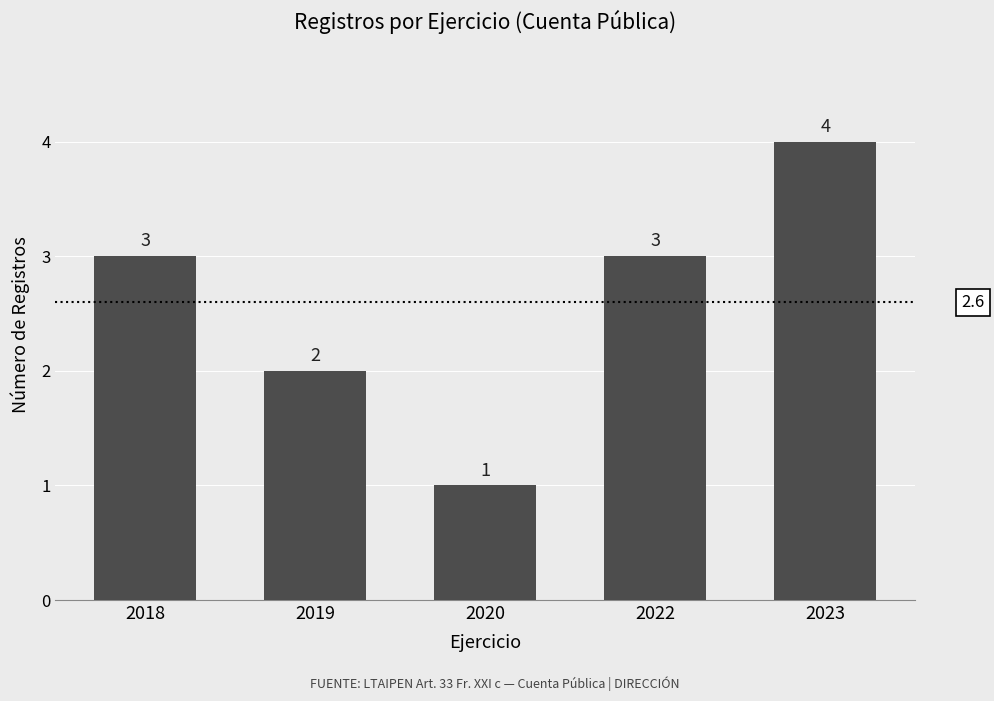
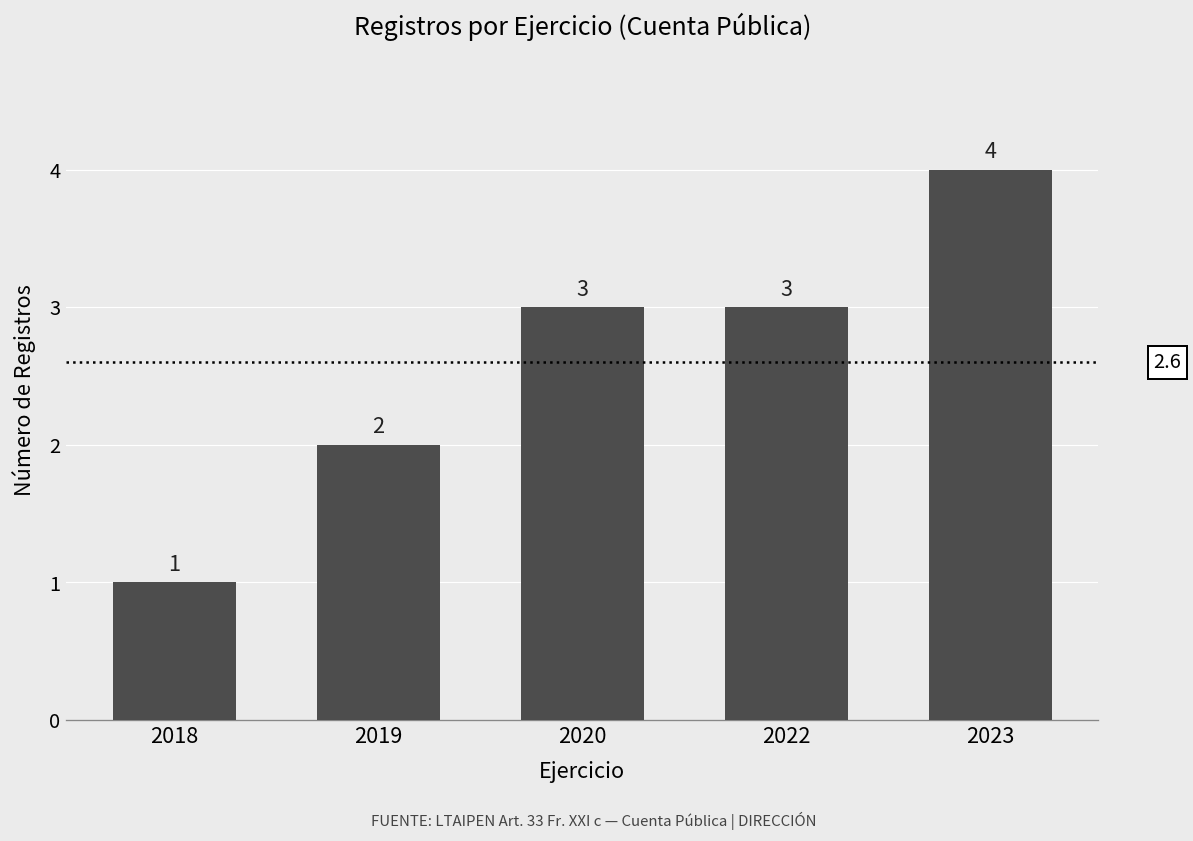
2018: 3 -> 1
2020: 1 -> 3
